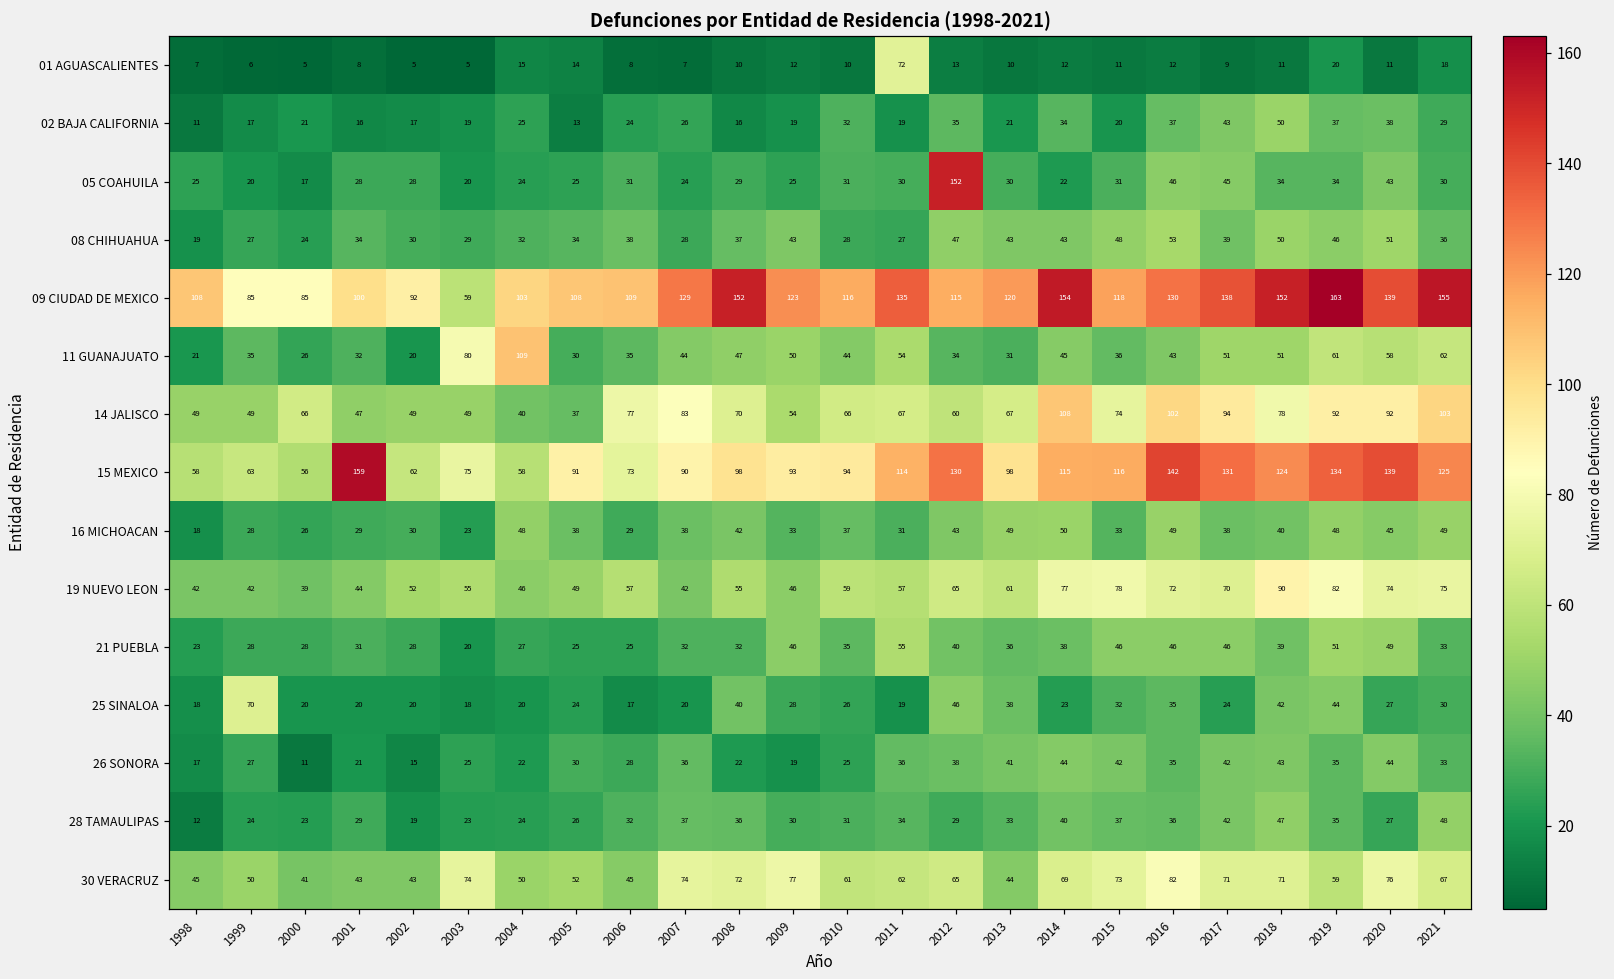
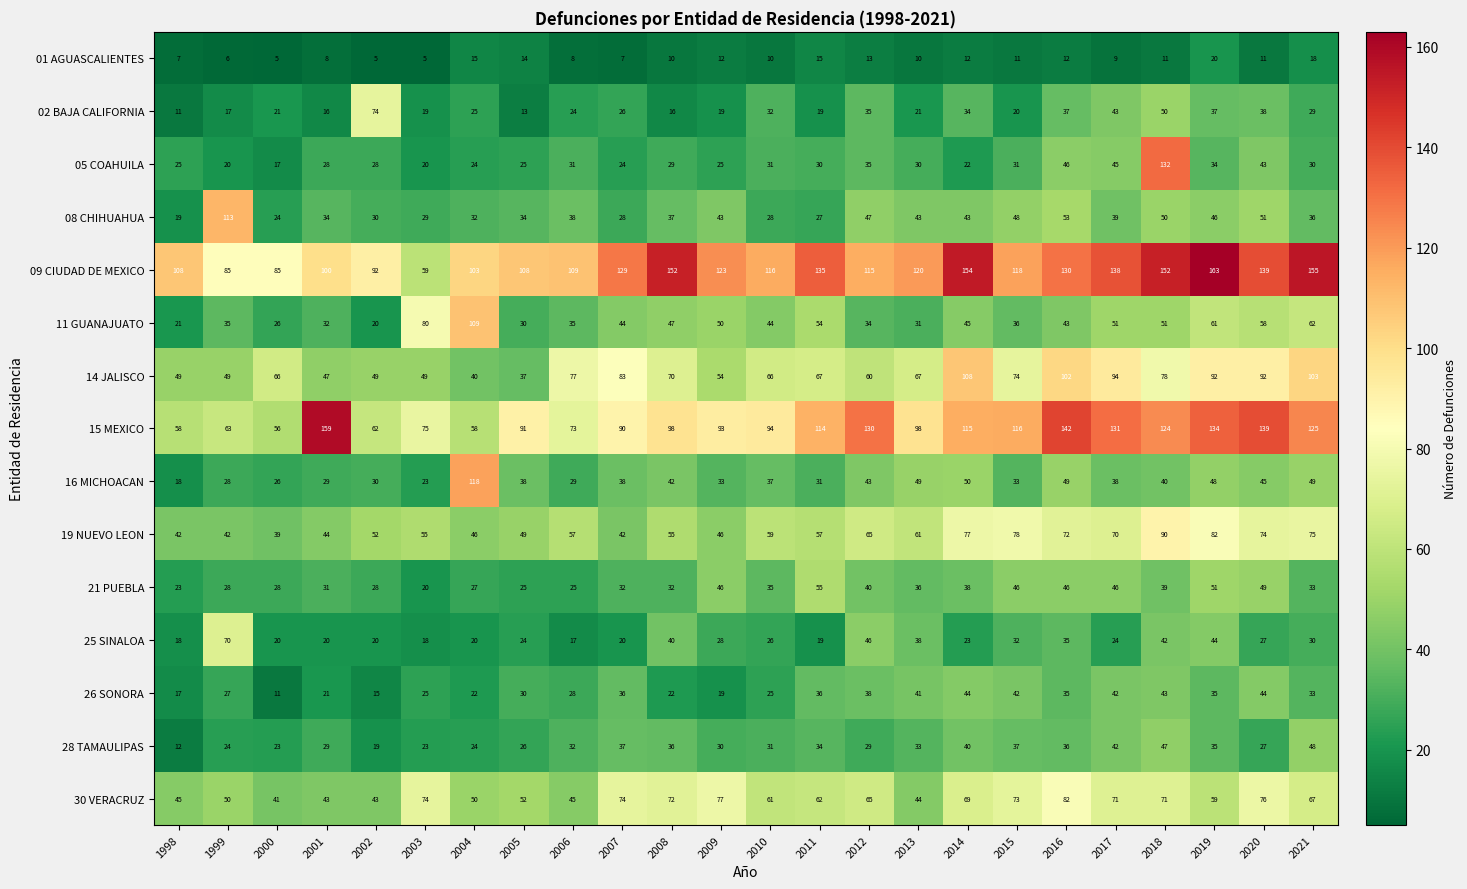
01 AGUASCALIENTES, 2011: 72 -> 15
02 BAJA CALIFORNIA, 2002: 17 -> 74
05 COAHUILA, 2012: 152 -> 35
05 COAHUILA, 2018: 34 -> 132
08 CHIHUAHUA, 1999: 27 -> 113
16 MICHOACAN, 2004: 48 -> 118
